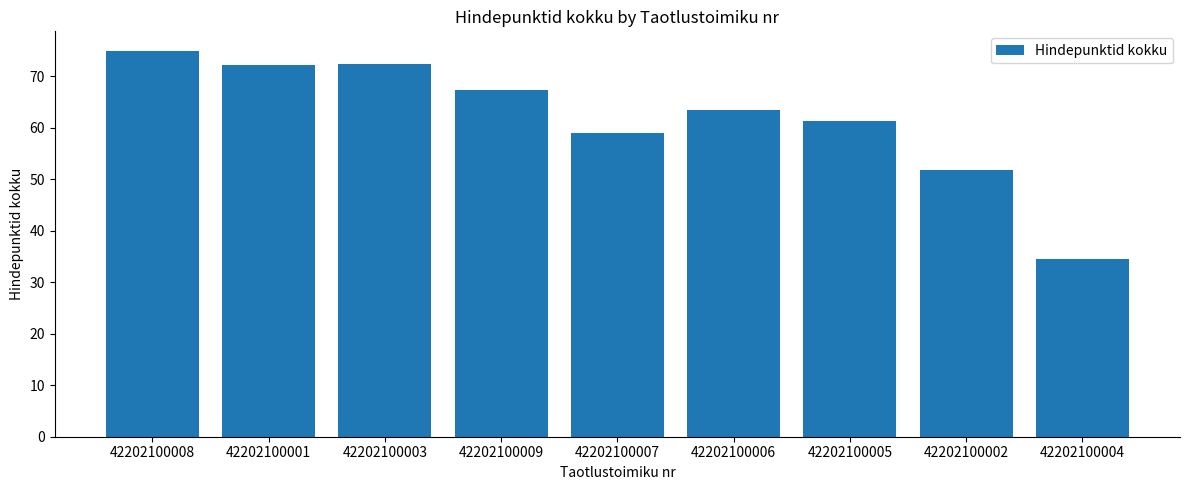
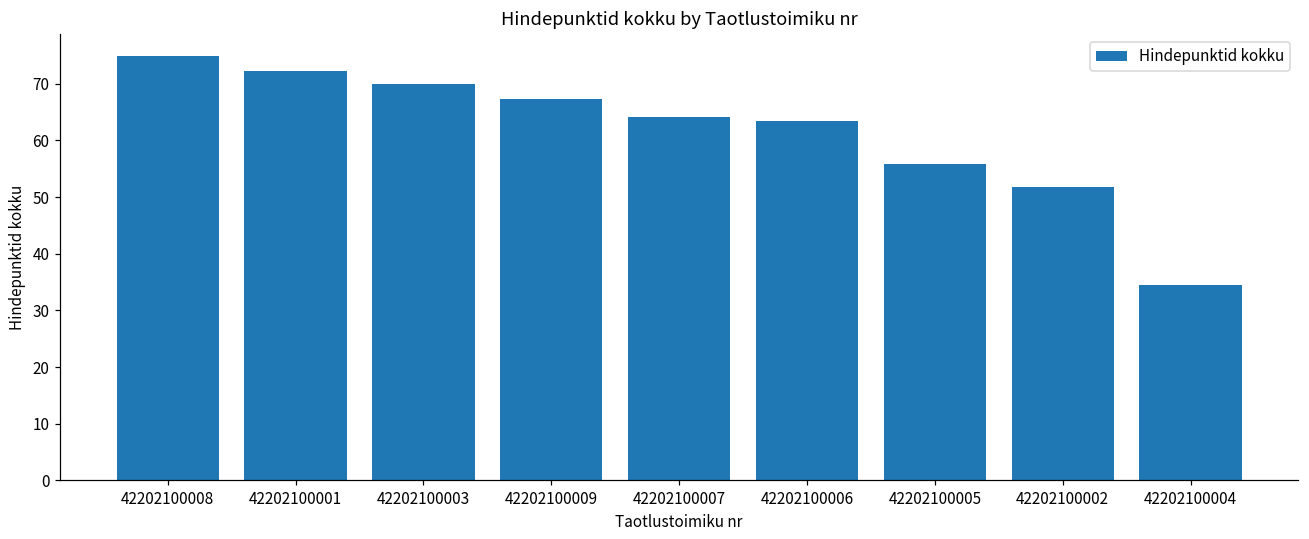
42202100003: 72 -> 70
42202100007: 59 -> 64
42202100005: 61 -> 56
